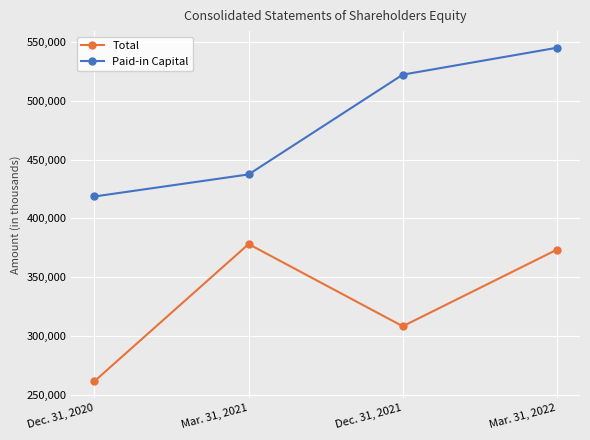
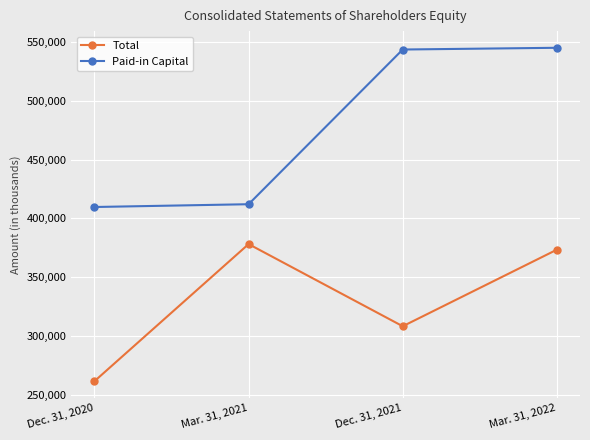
Paid-in Capital, Dec. 31, 2020: 419,000 -> 410,000
Paid-in Capital, Mar. 31, 2021: 437,000 -> 412,000
Paid-in Capital, Dec. 31, 2021: 522,000 -> 544,000
